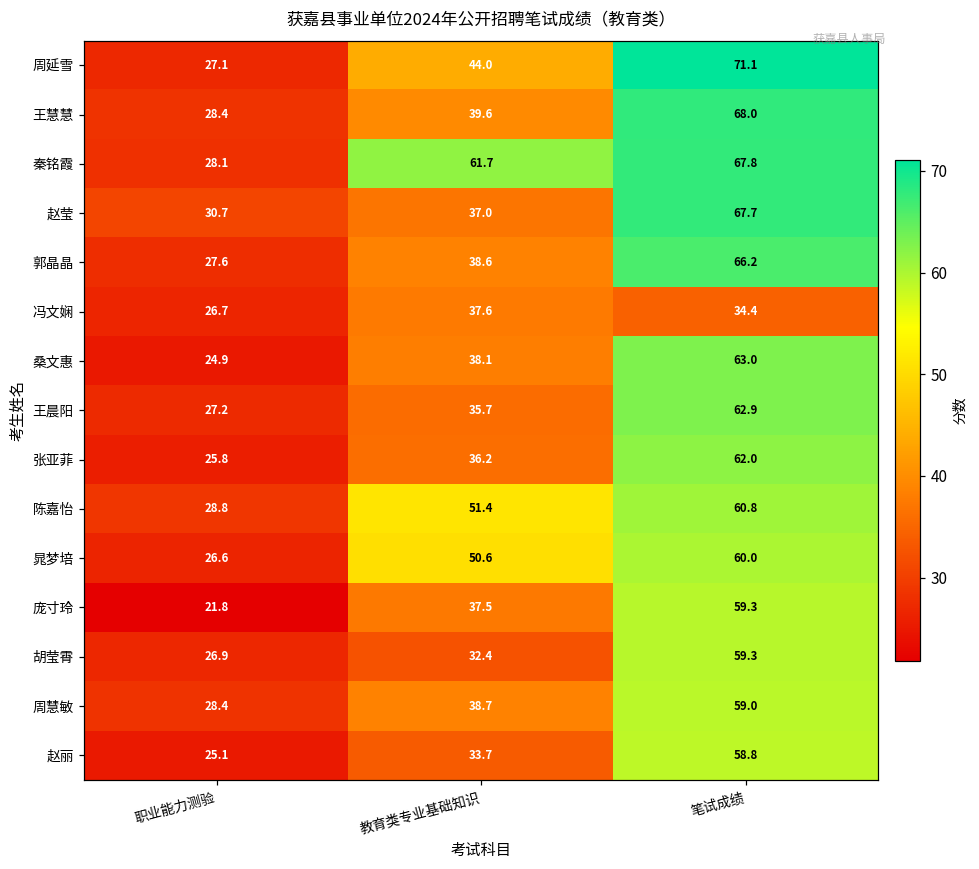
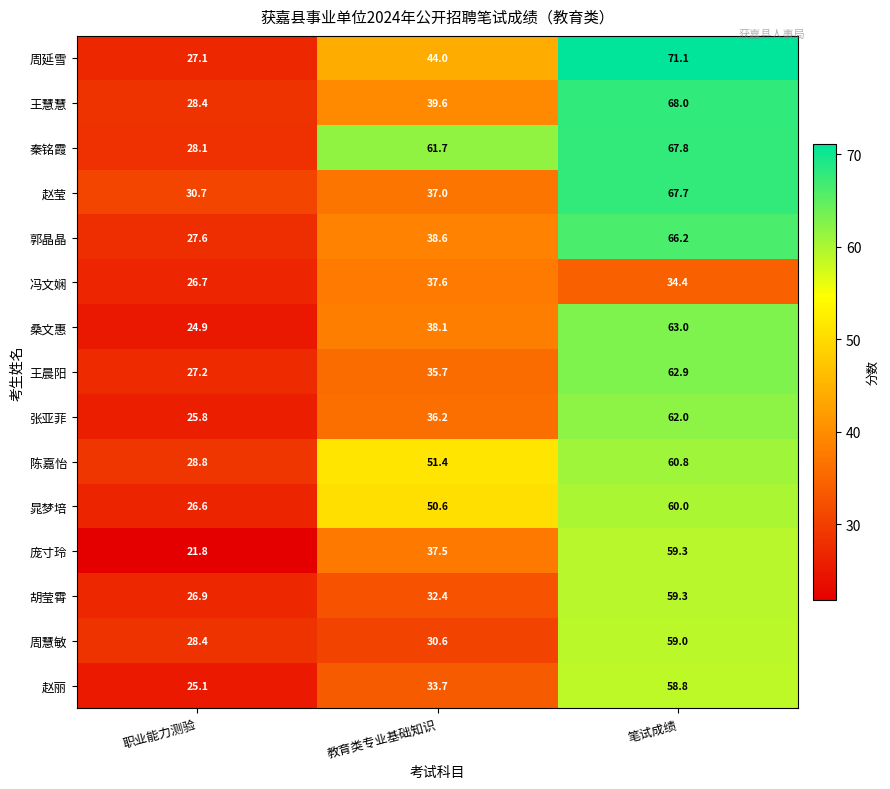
周慧敏, 教育类专业基础知识: 38.7 -> 30.6
